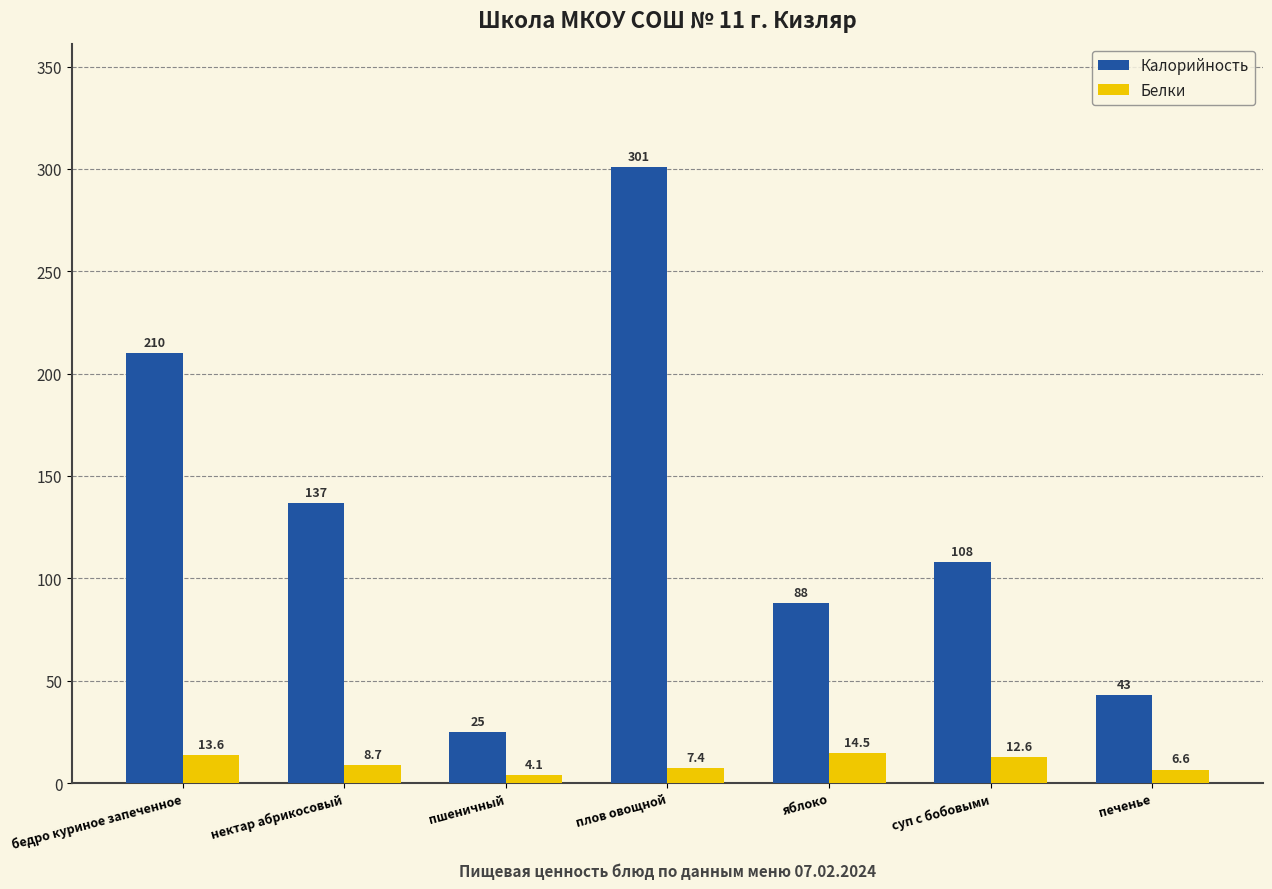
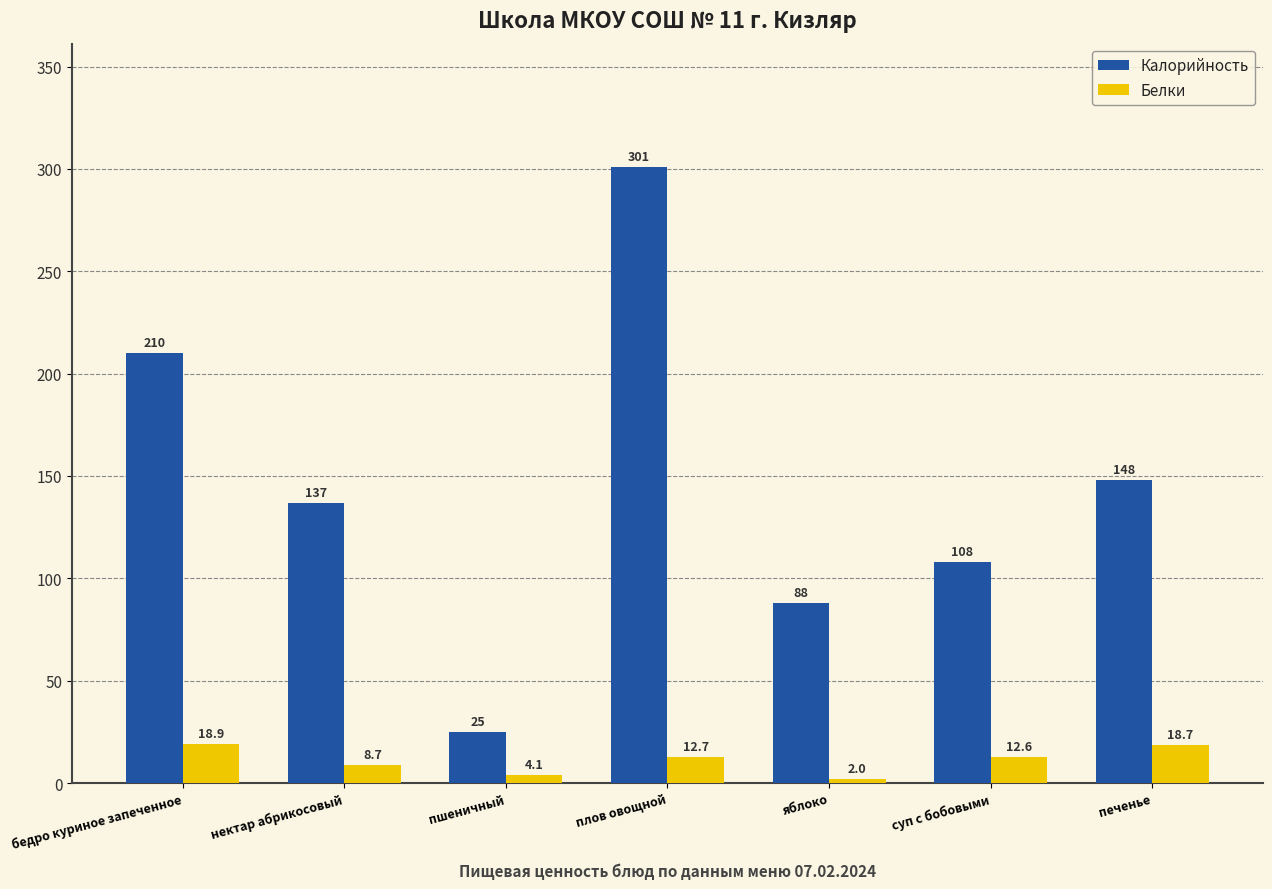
Белки, бедро куриное запеченное: 13.6 -> 18.9
Белки, плов овощной: 7.4 -> 12.7
Белки, яблоко: 14.5 -> 2.0
Калорийность, печенье: 43 -> 148
Белки, печенье: 6.6 -> 18.7
